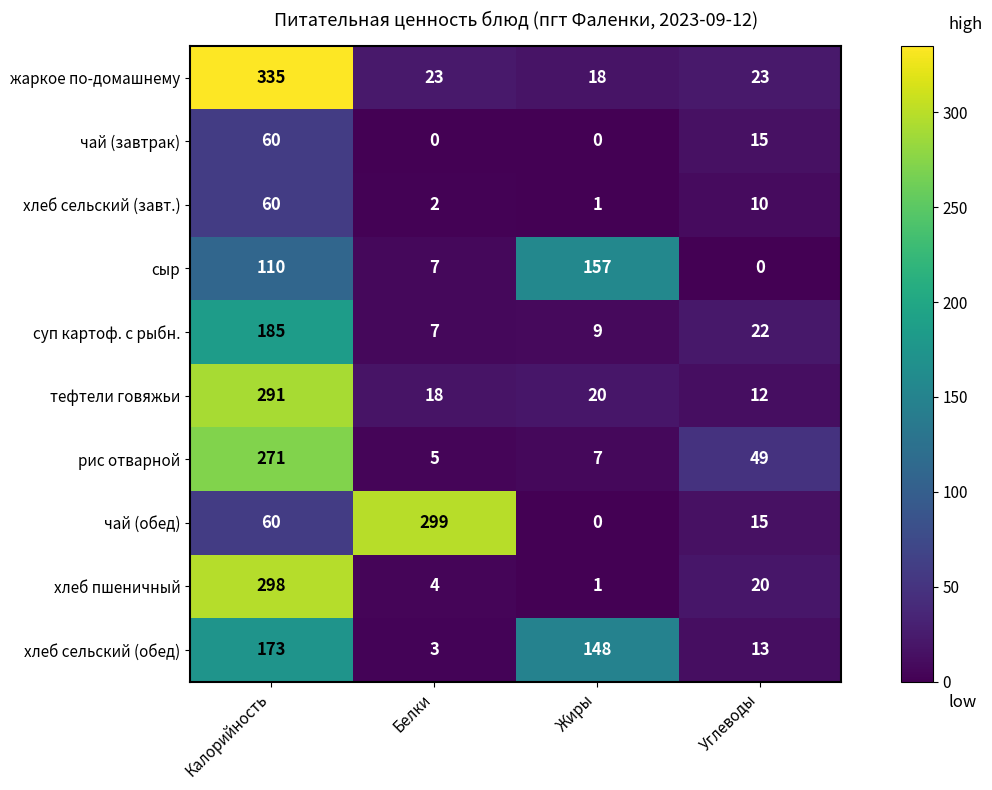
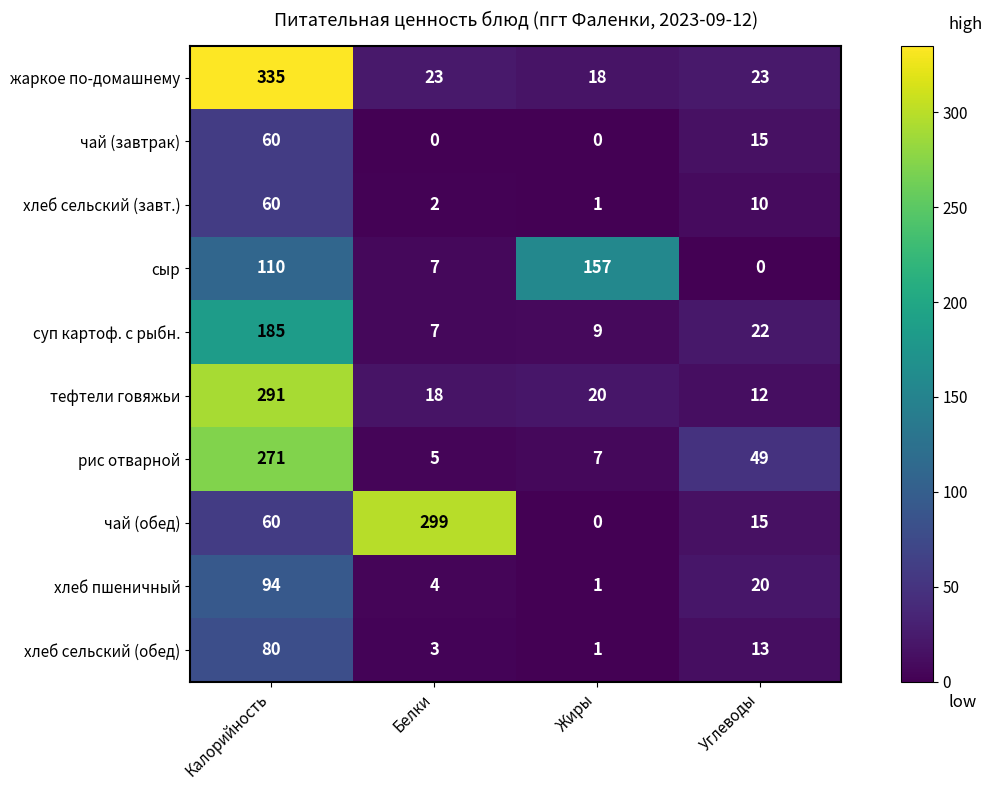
хлеб пшеничный, Калорийность: 298 -> 94
хлеб сельский (обед), Калорийность: 173 -> 80
хлеб сельский (обед), Жиры: 148 -> 1
